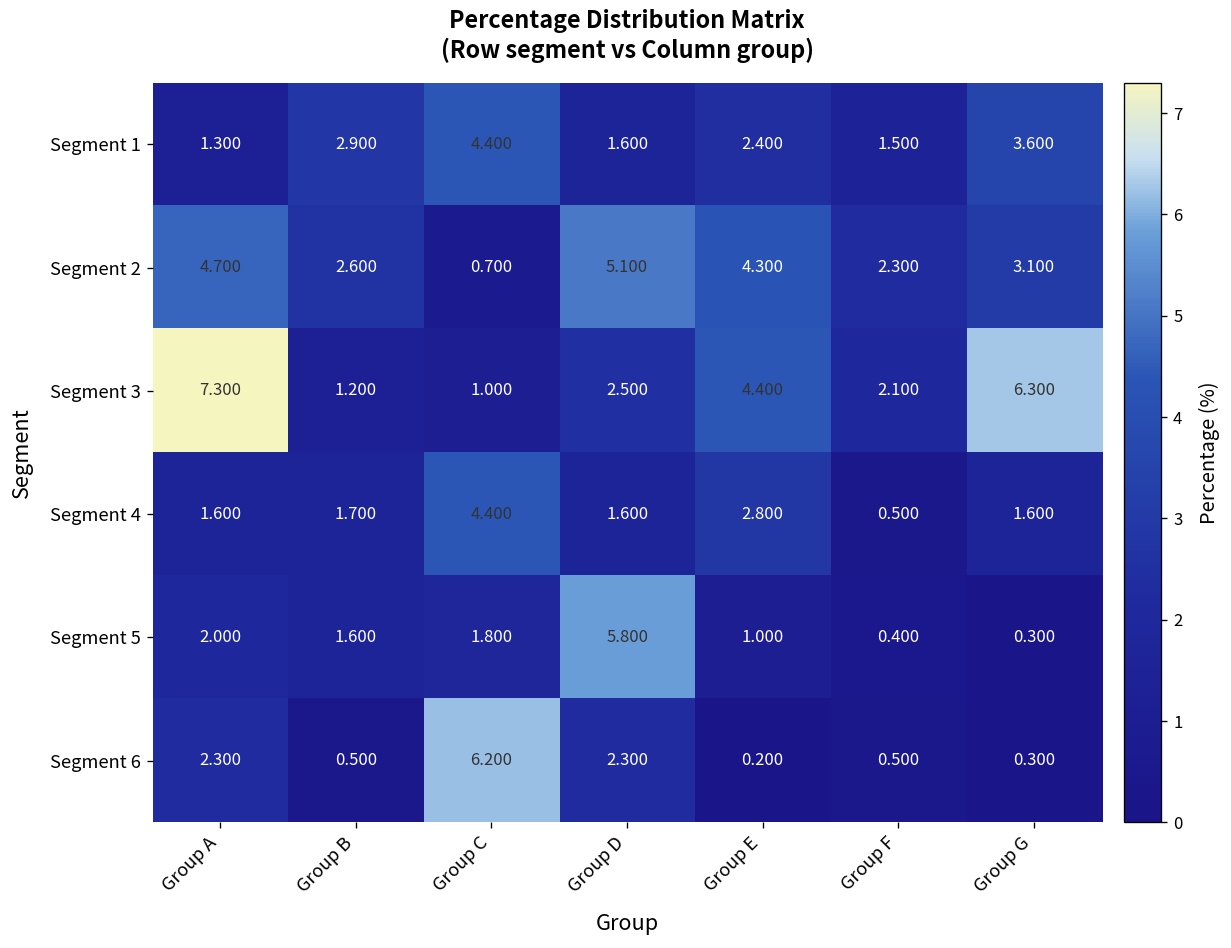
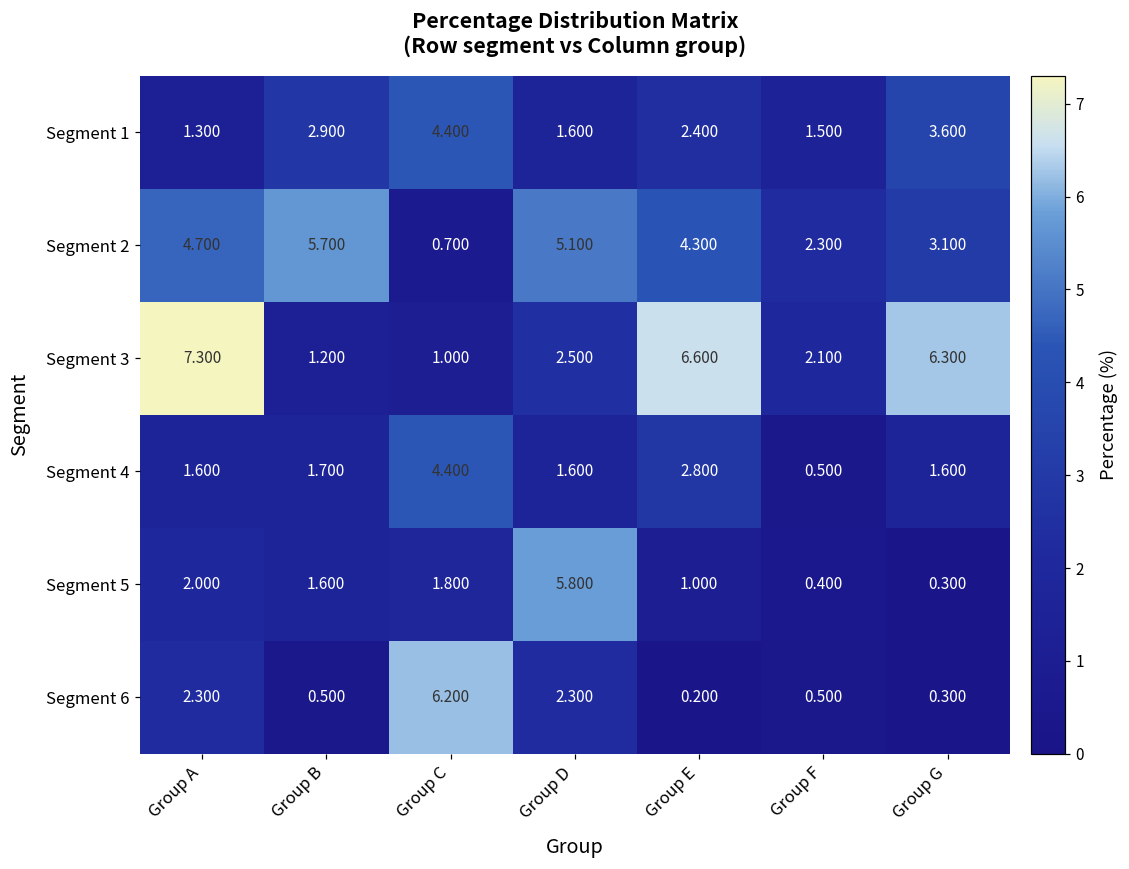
Segment 2, Group B: 2.600 -> 5.700
Segment 3, Group E: 4.400 -> 6.600
